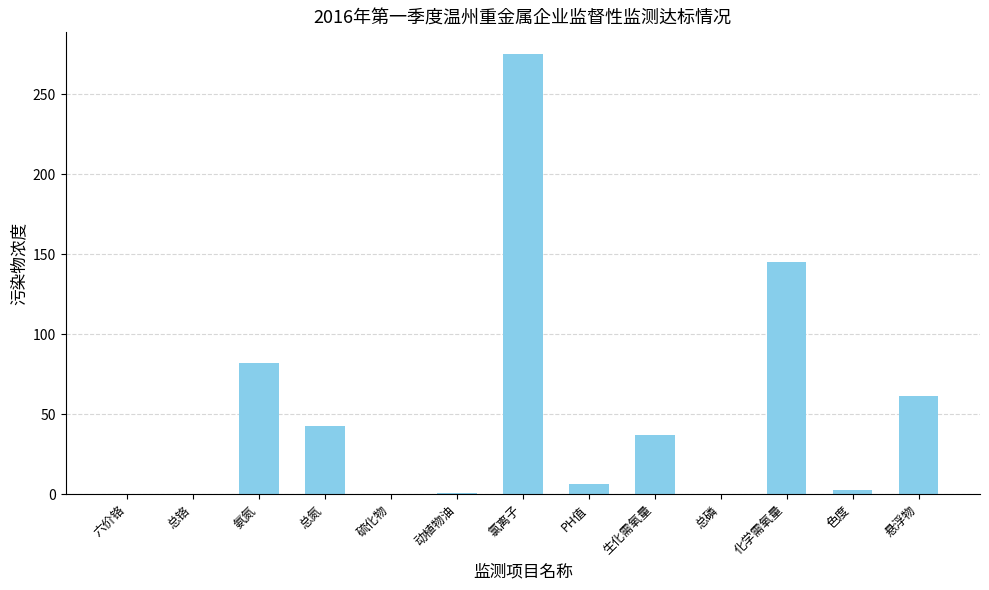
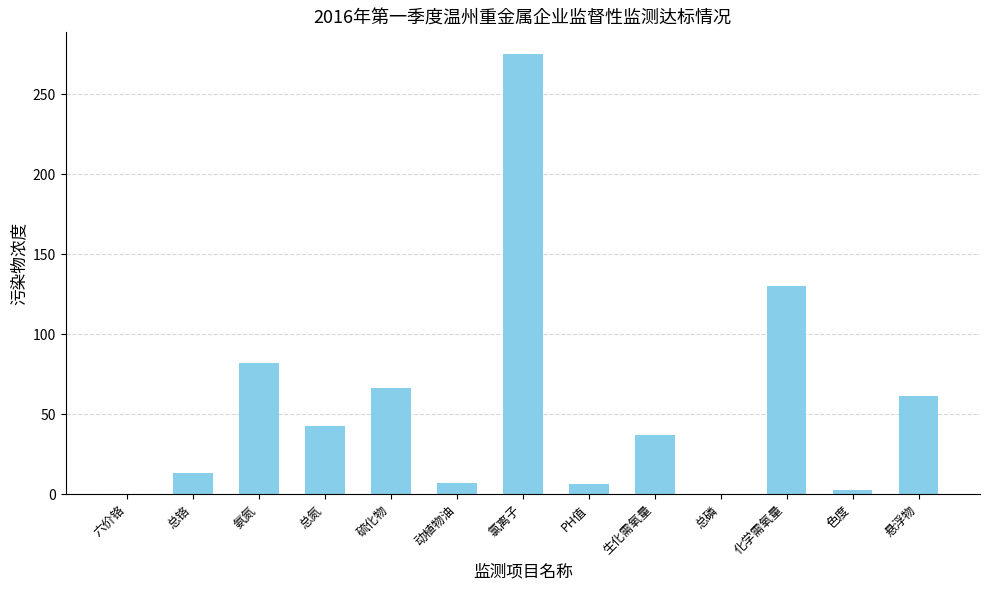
总铬: 0 -> 14
硫化物: 0 -> 66
动植物油: 1 -> 7
化学需氧量: 145 -> 130
